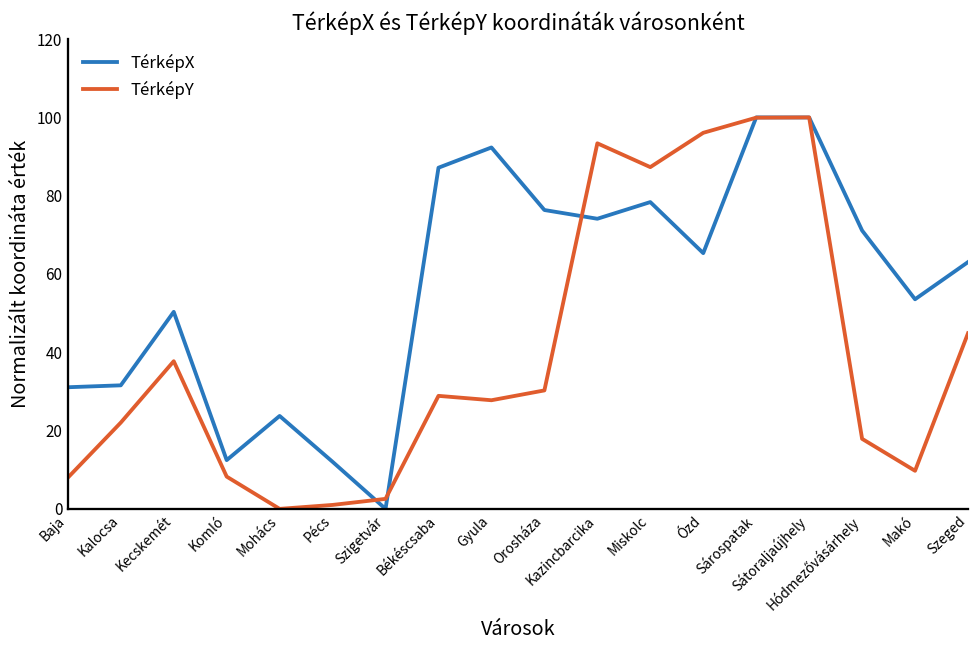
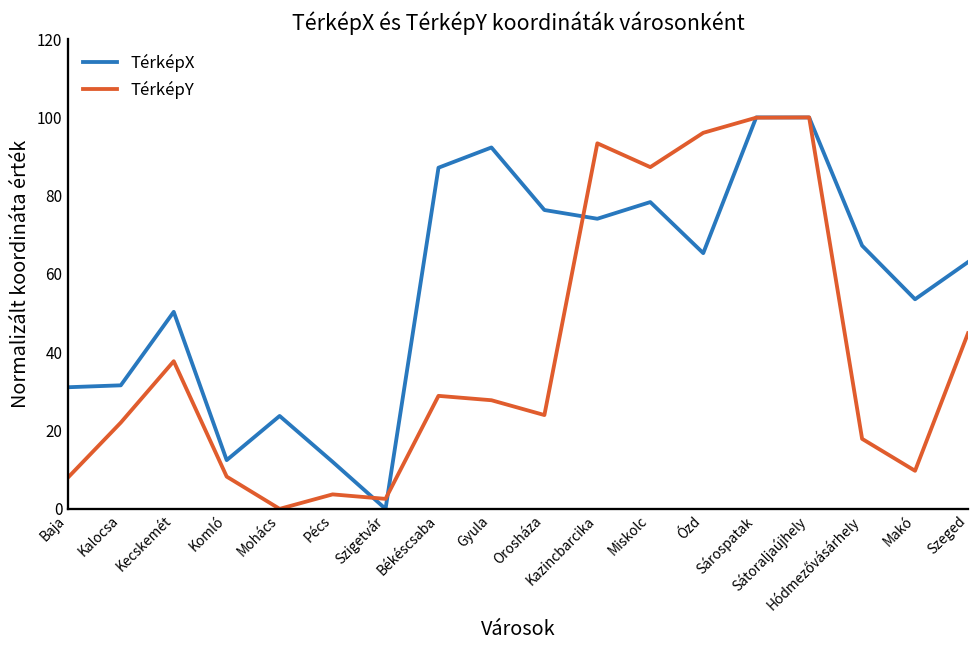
TérképY, Pécs: 1 -> 4
TérképY, Orosháza: 30 -> 24
TérképX, Hódmezővásárhely: 71 -> 67
